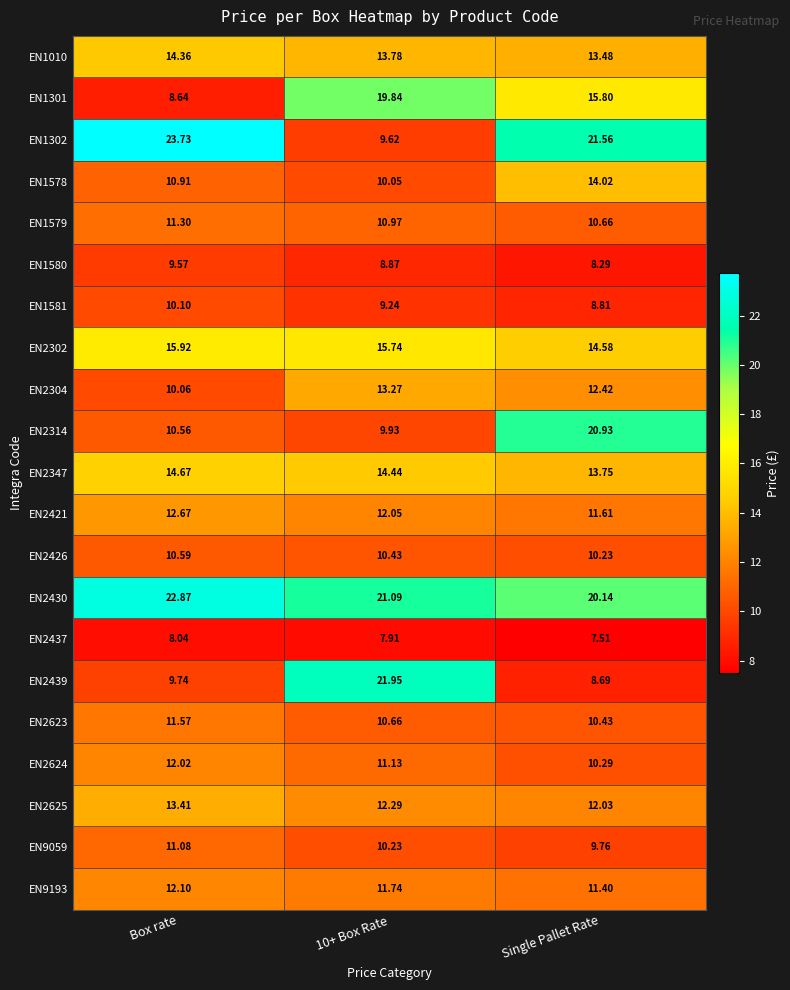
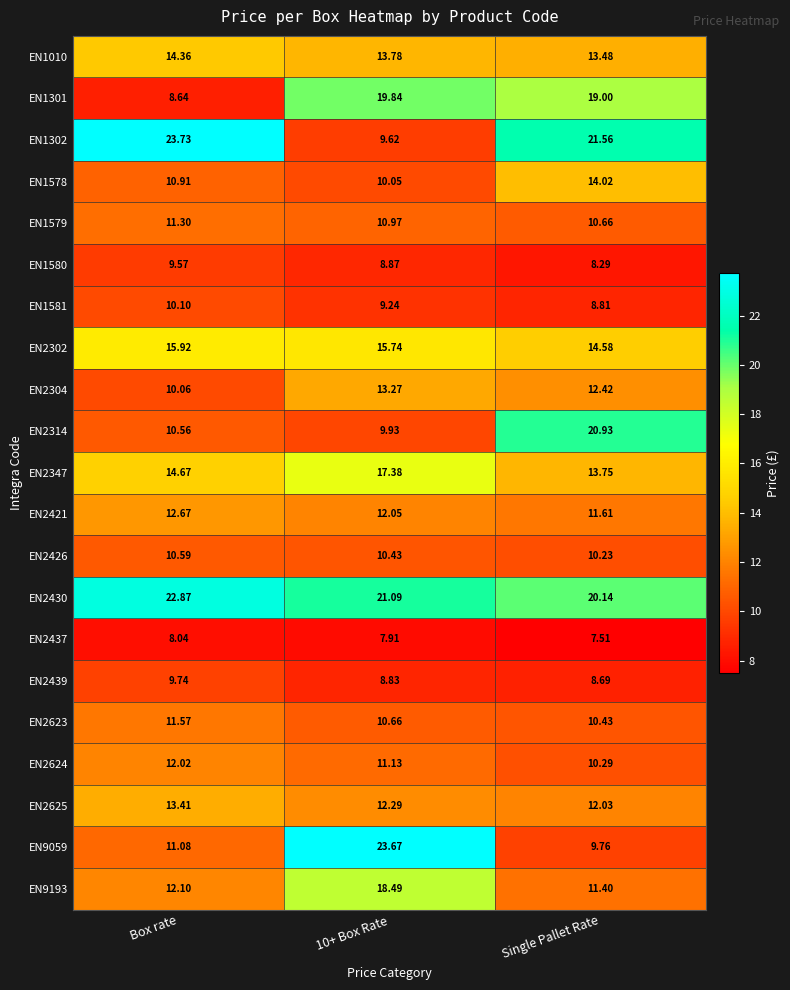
EN1301, Single Pallet Rate: 15.80 -> 19.00
EN2347, 10+ Box Rate: 14.44 -> 17.38
EN2439, 10+ Box Rate: 21.95 -> 8.83
EN9059, 10+ Box Rate: 10.23 -> 23.67
EN9193, 10+ Box Rate: 11.74 -> 18.49
